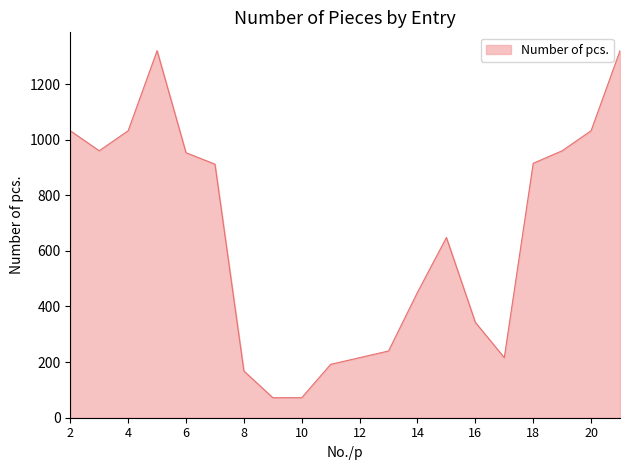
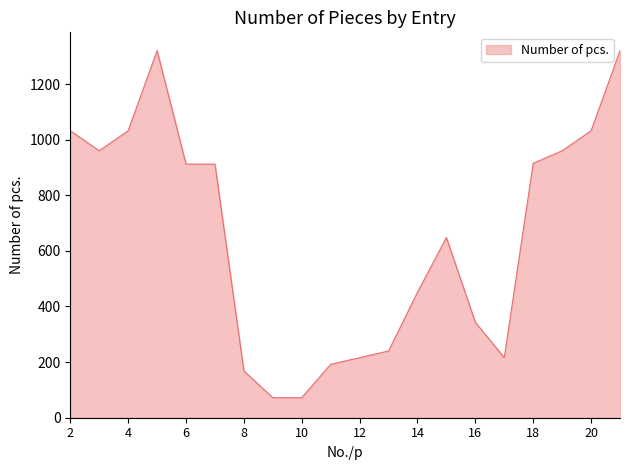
6: 950 -> 910
